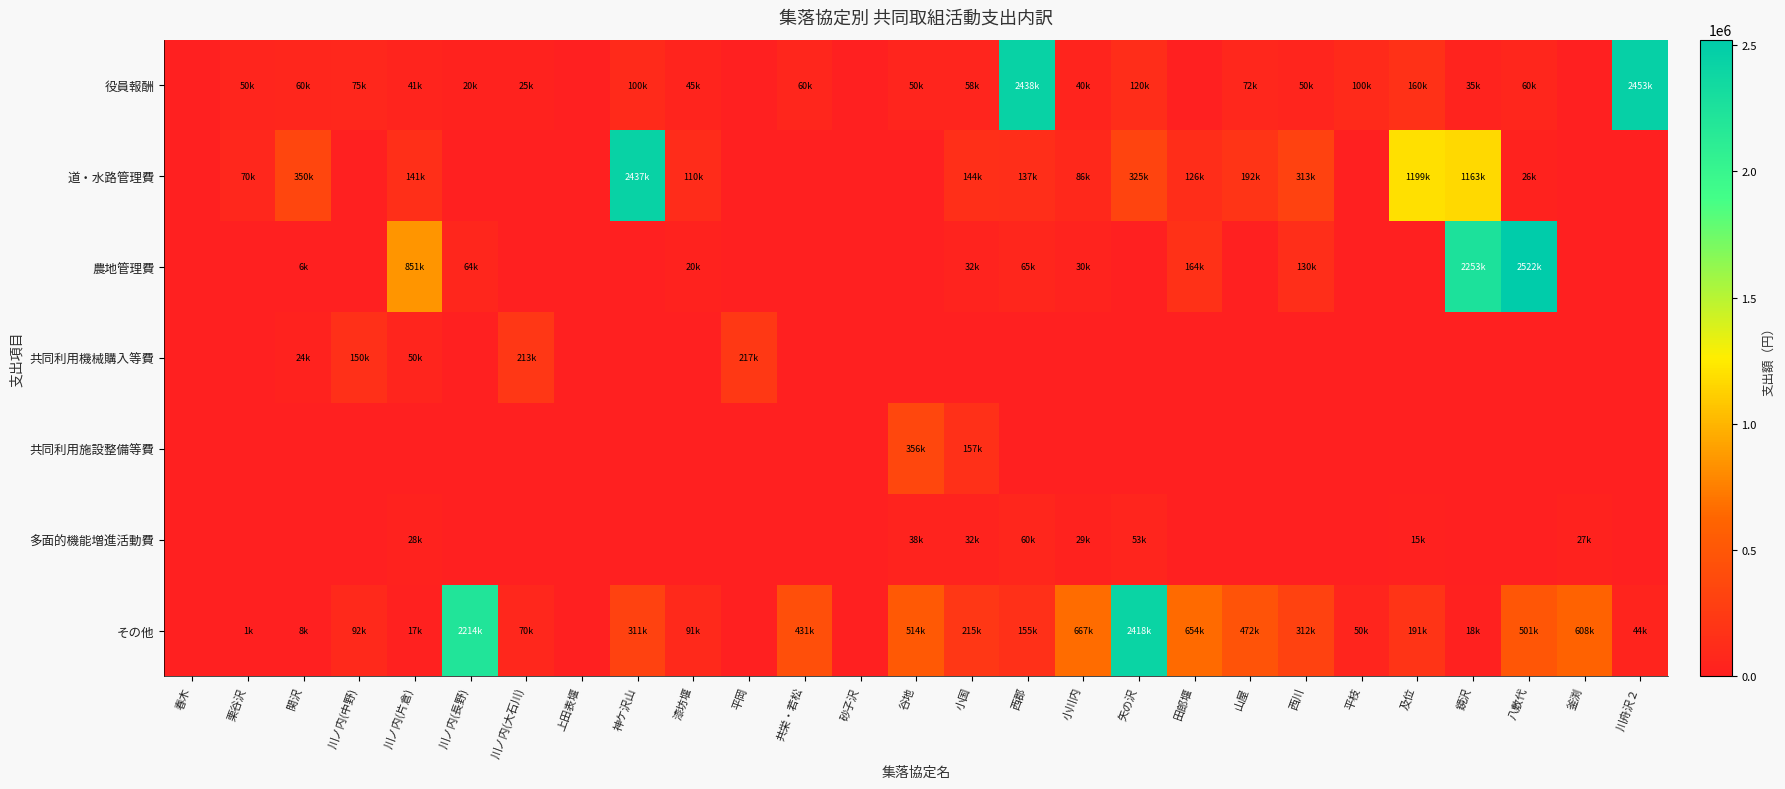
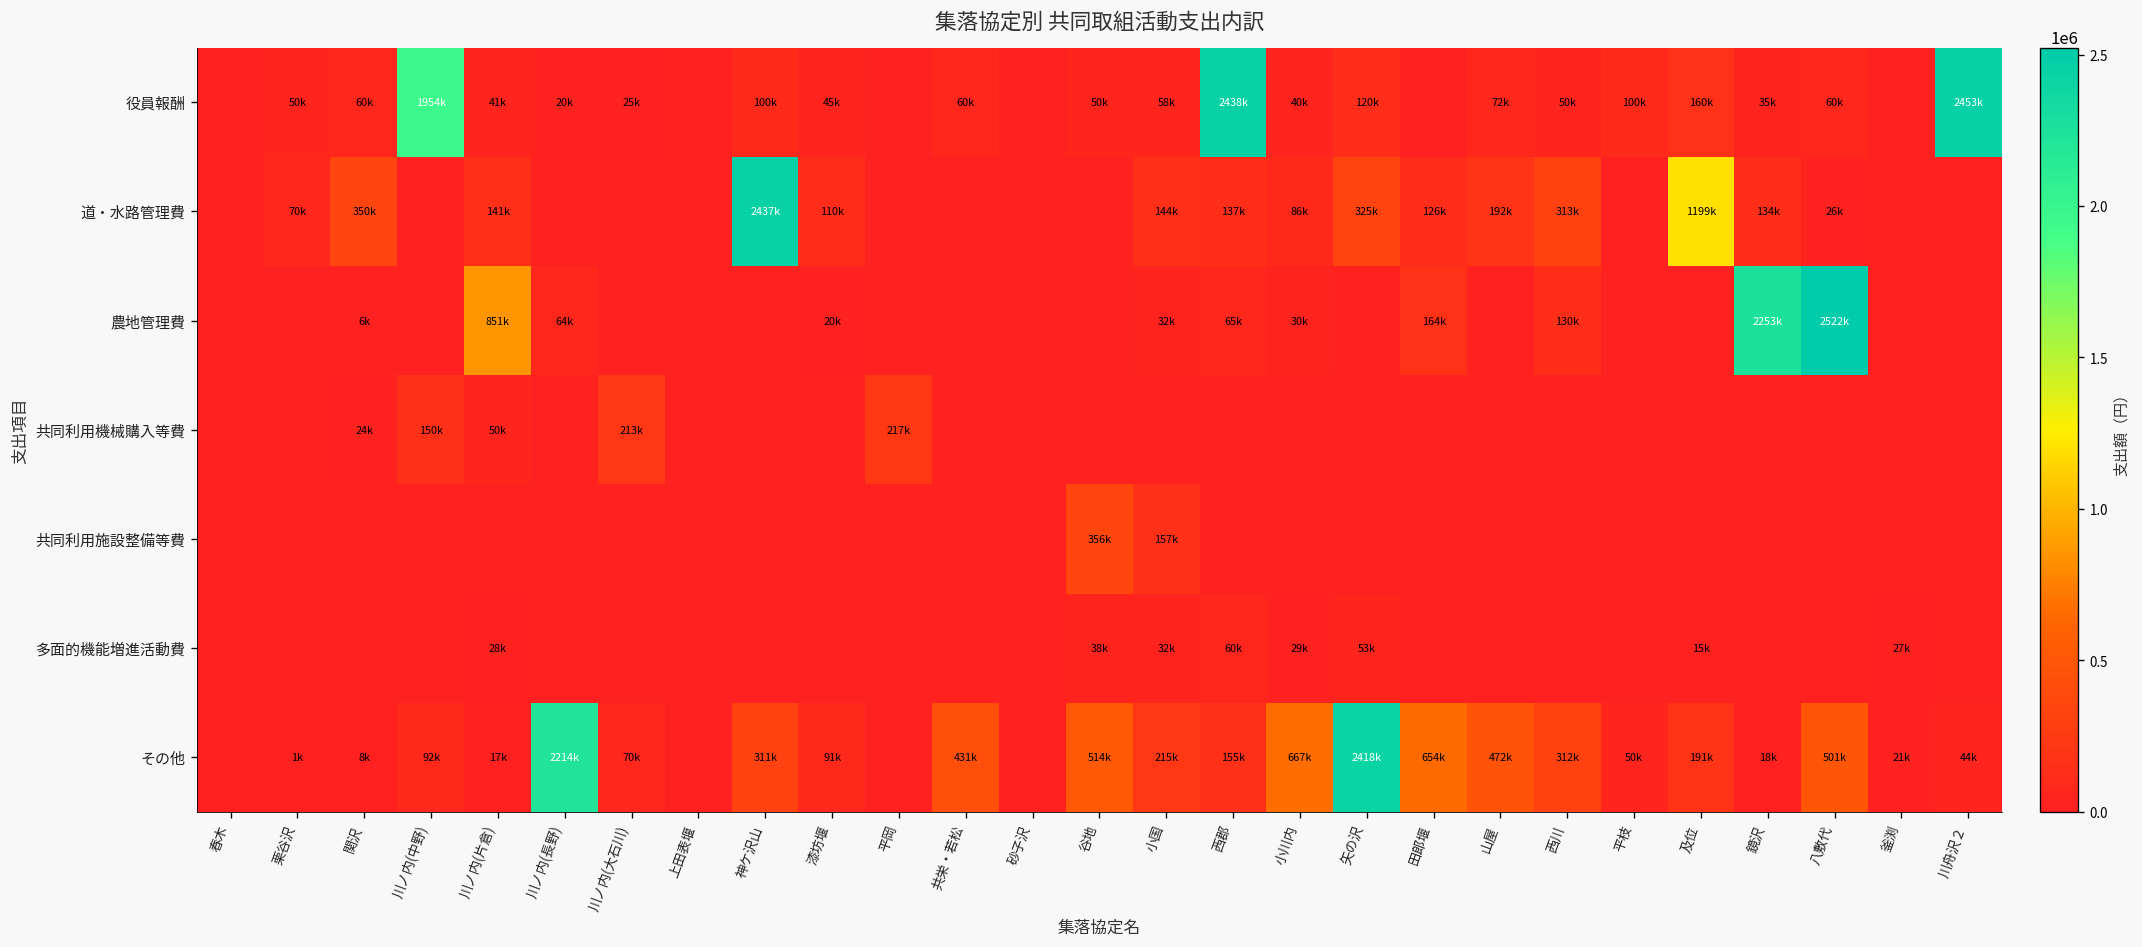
役員報酬, 川ノ内(中野): 75k -> 1954k
道・水路管理費, 鏡沢: 1163k -> 134k
その他, 釜渕: 608k -> 21k
